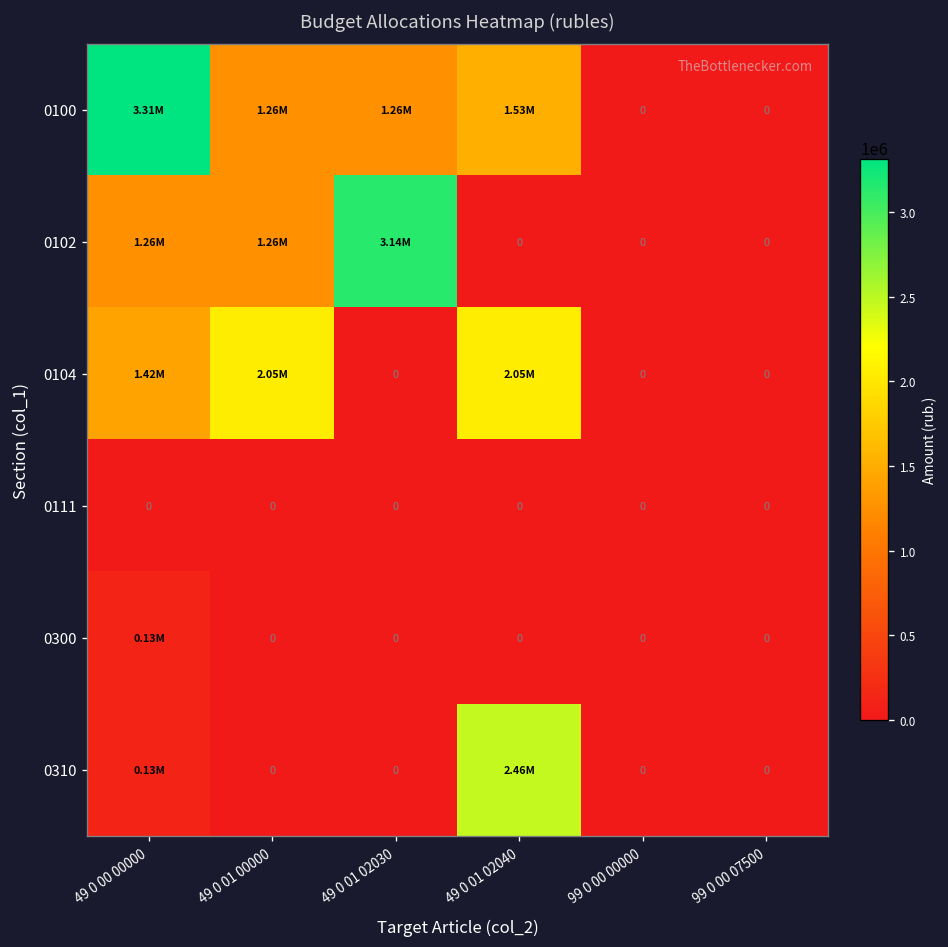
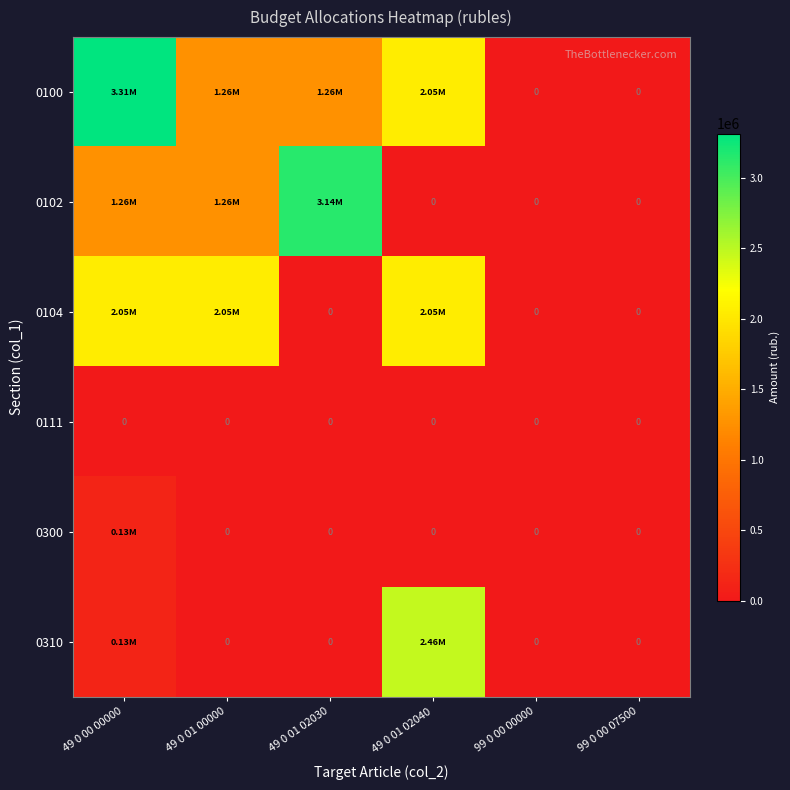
0100, 49 0 01 02040: 1.53M -> 2.05M
0104, 49 0 00 00000: 1.42M -> 2.05M
